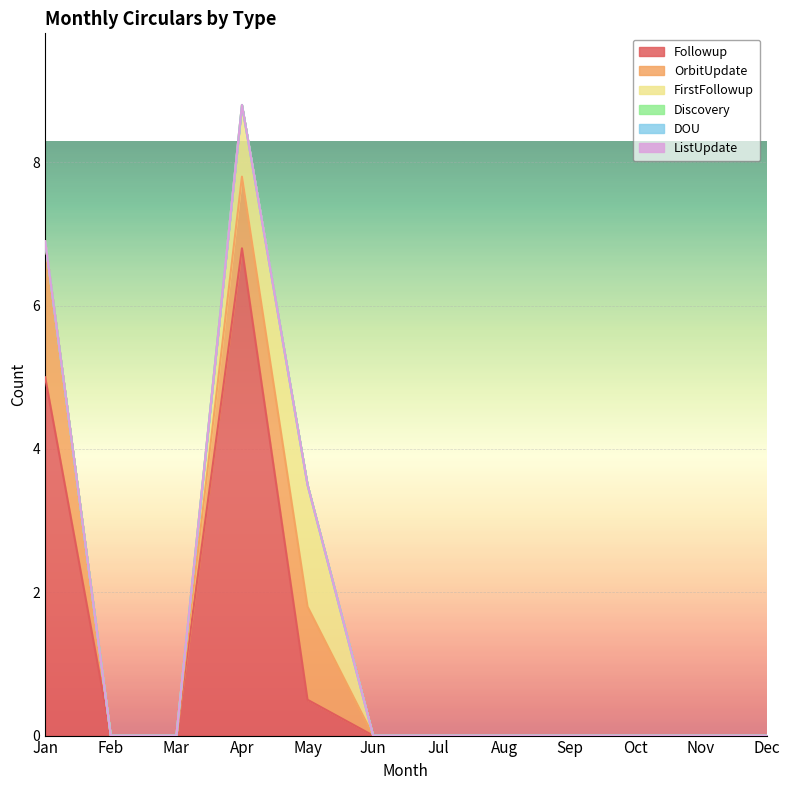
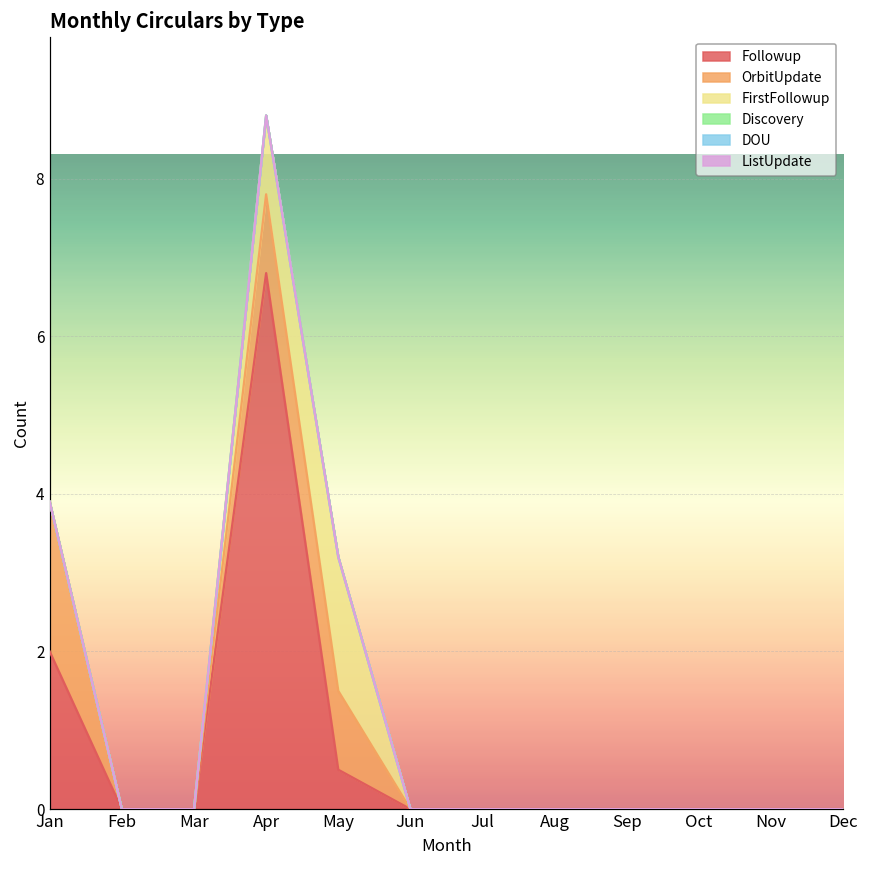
Followup, Jan: 5 -> 2
OrbitUpdate, May: 1.3 -> 1.0
